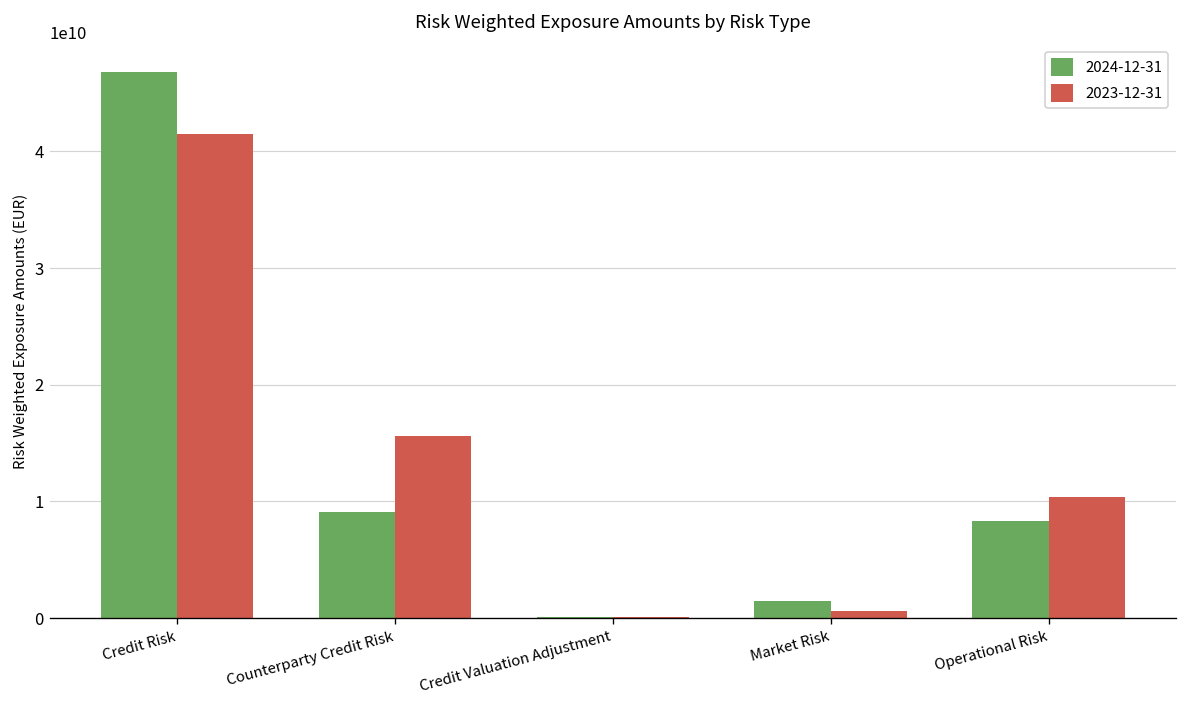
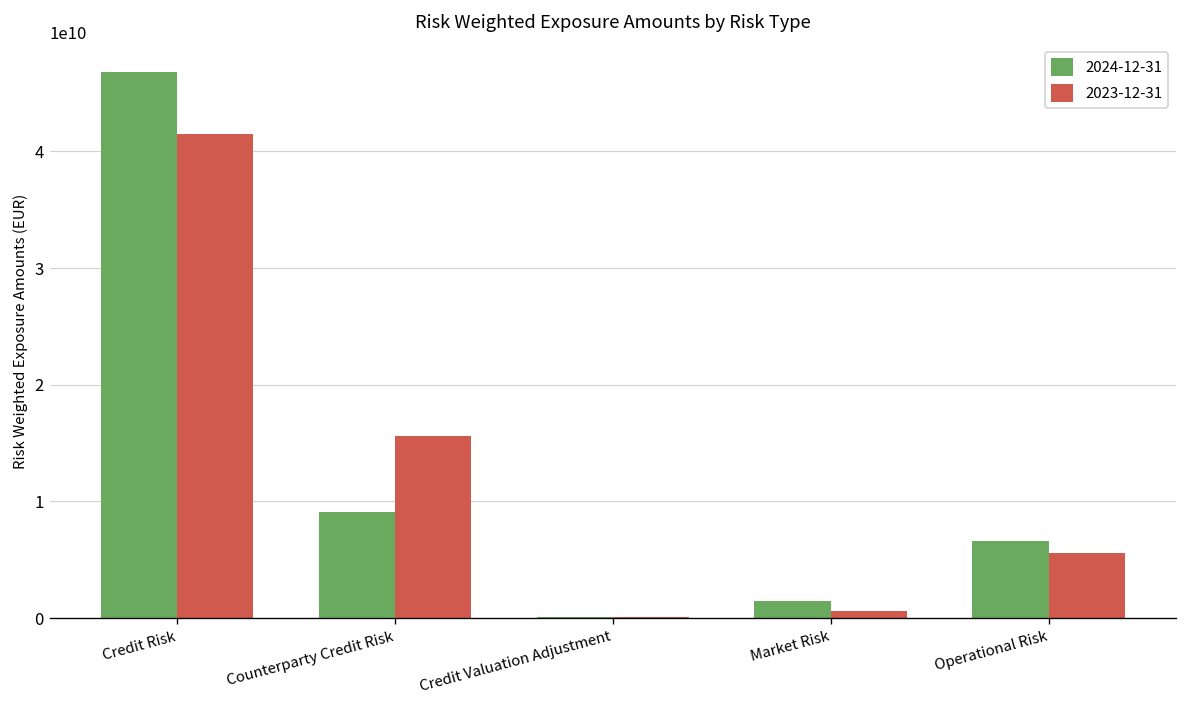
2024-12-31, Operational Risk: 8000000000 -> 7000000000
2023-12-31, Operational Risk: 10000000000 -> 6000000000
